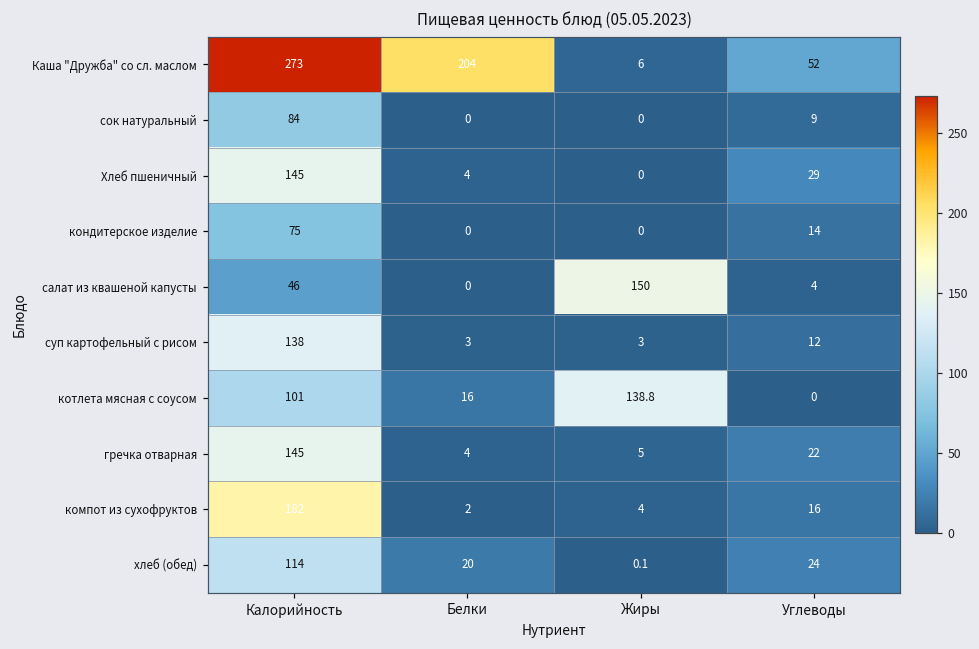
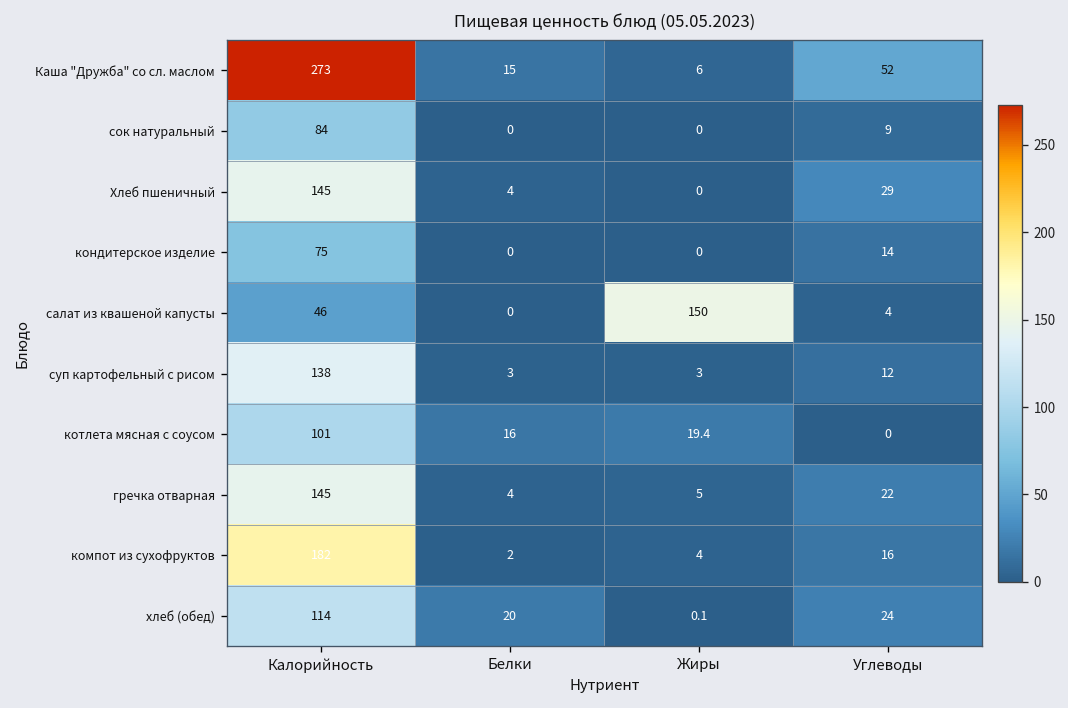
Каша "Дружба" со сл. маслом, Белки: 204 -> 15
котлета мясная с соусом, Жиры: 138.8 -> 19.4
